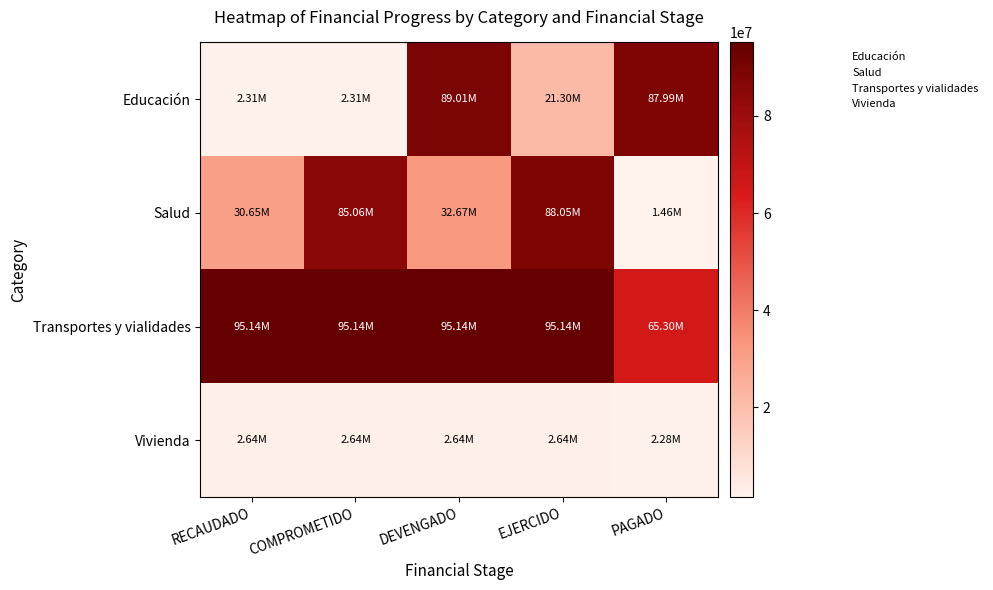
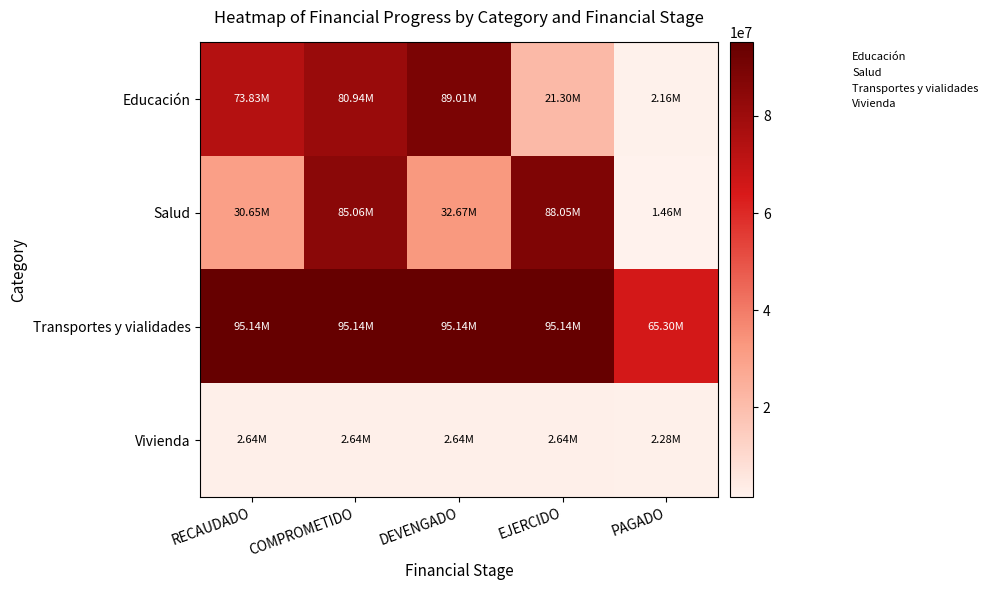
Educación, RECAUDADO: 2.31M -> 73.83M
Educación, COMPROMETIDO: 2.31M -> 80.94M
Educación, PAGADO: 87.99M -> 2.16M
